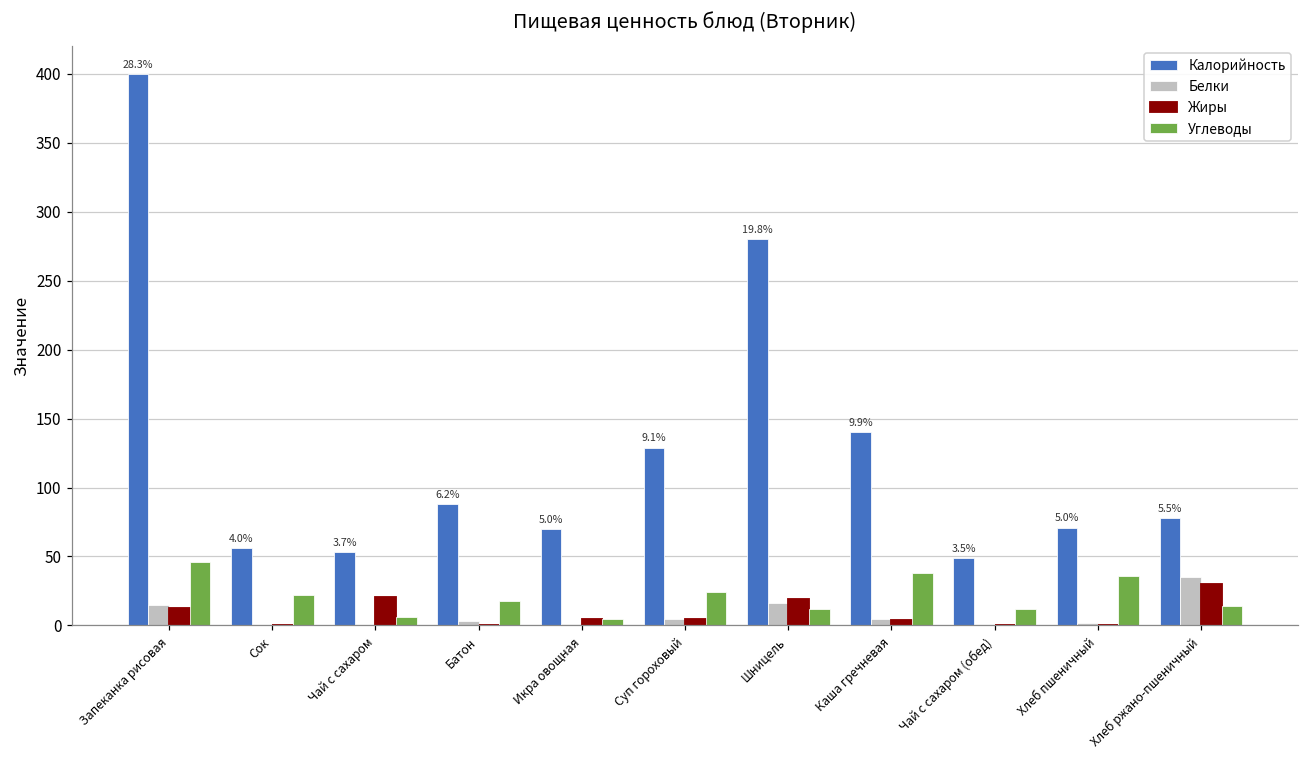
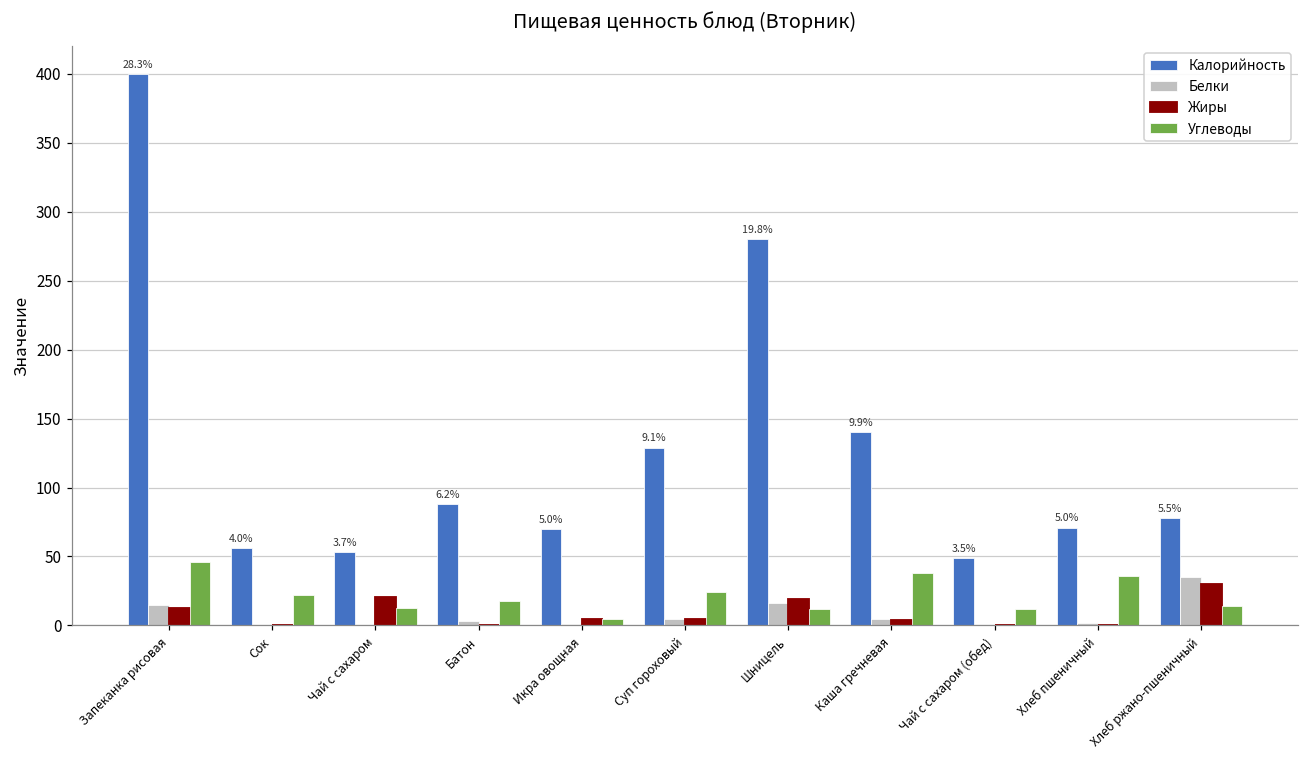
Углеводы, Чай с сахаром: 6 -> 13
